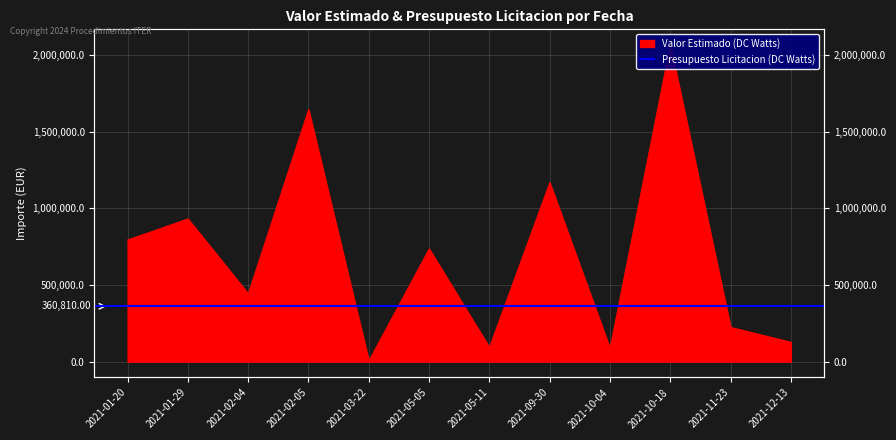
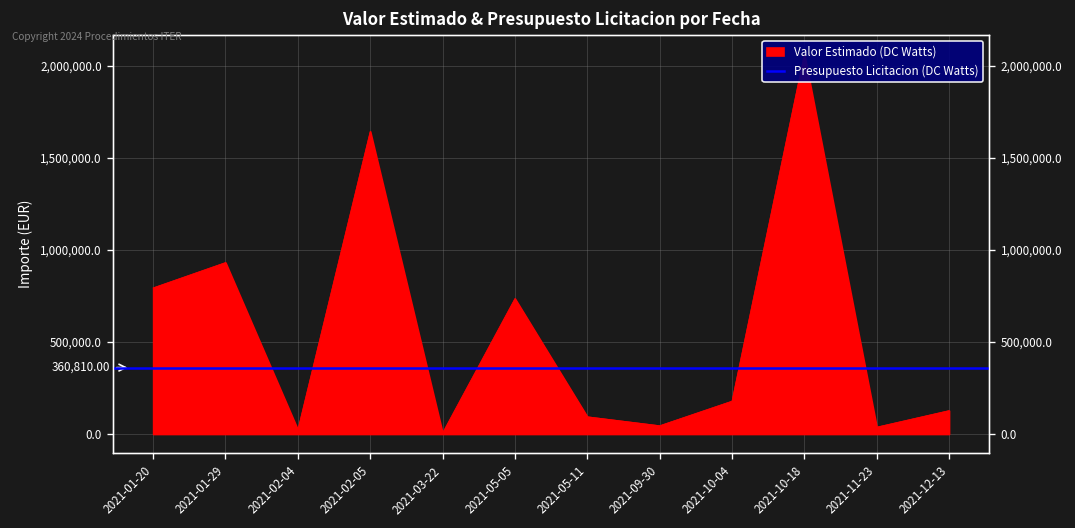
2021-02-04: 440,000 -> 20,000
2021-09-30: 1,170,000 -> 50,000
2021-10-04: 90,000 -> 180,000
2021-11-23: 220,000 -> 40,000
